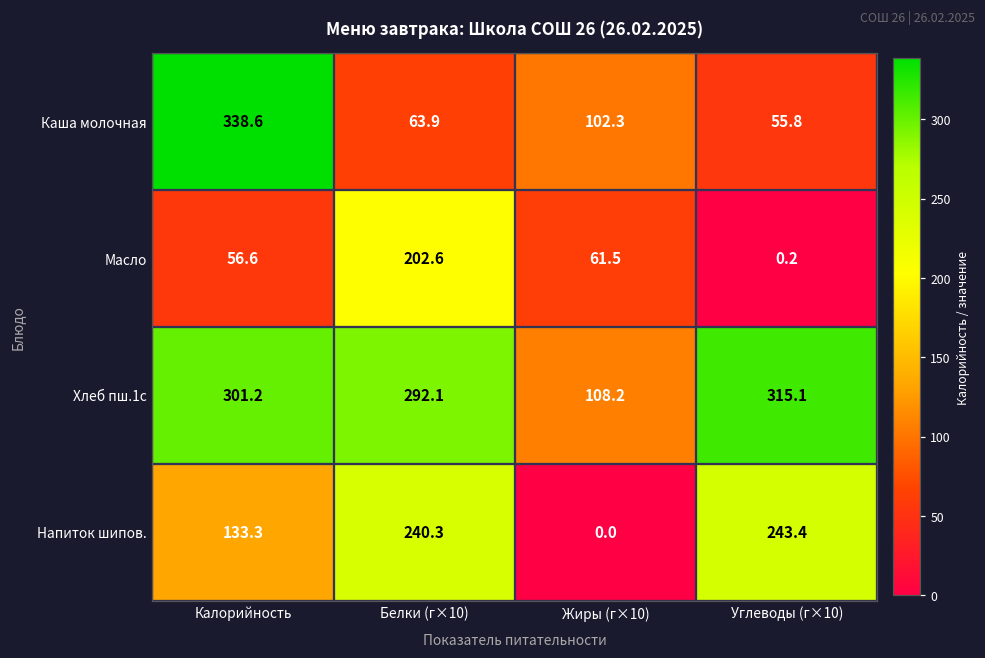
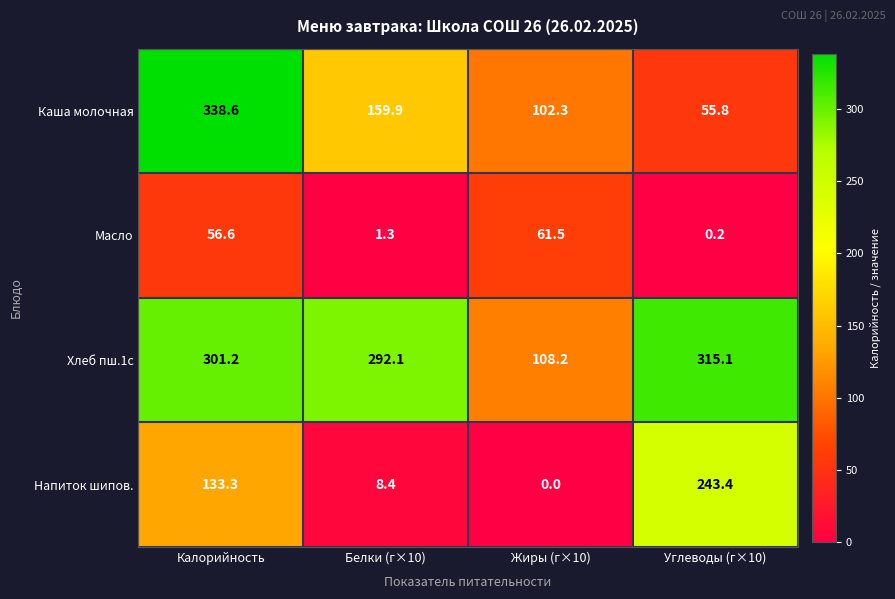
Каша молочная, Белки (г×10): 63.9 -> 159.9
Масло, Белки (г×10): 202.6 -> 1.3
Напиток шипов., Белки (г×10): 240.3 -> 8.4
